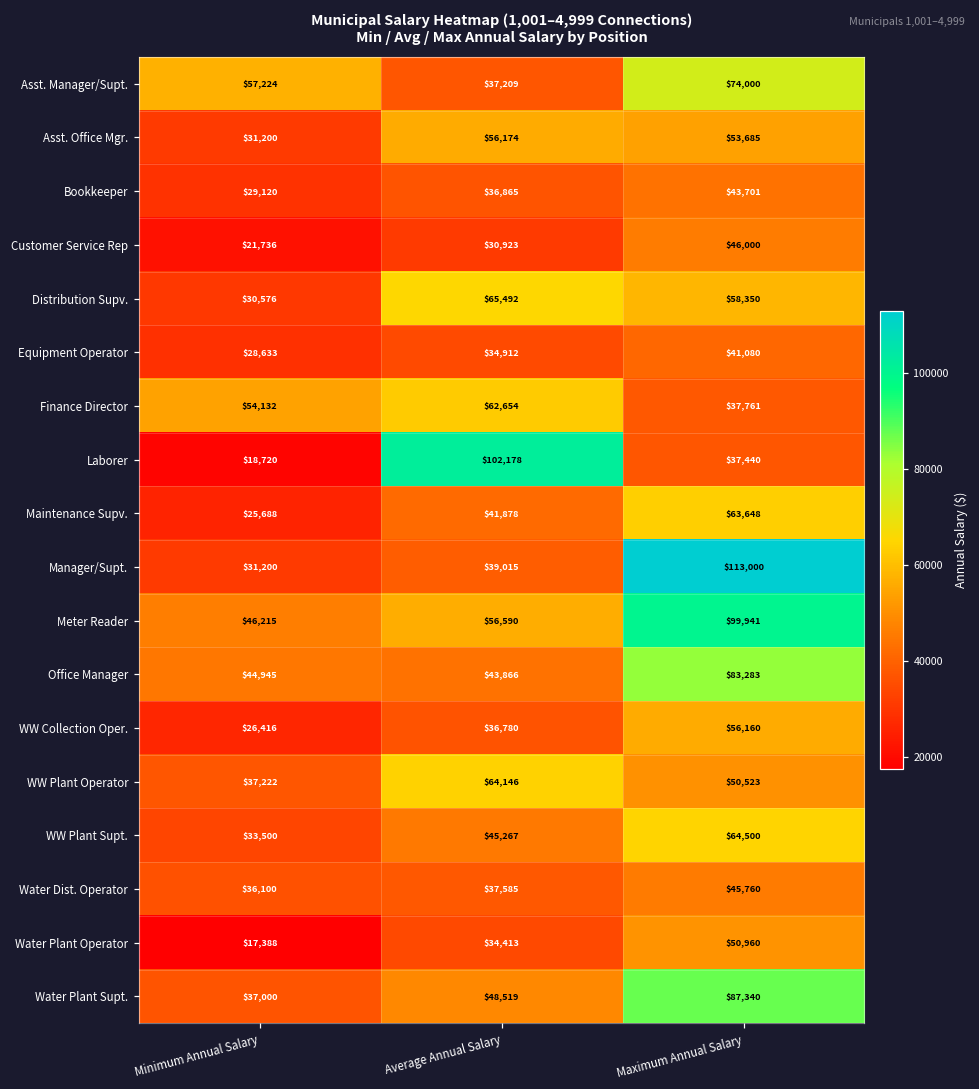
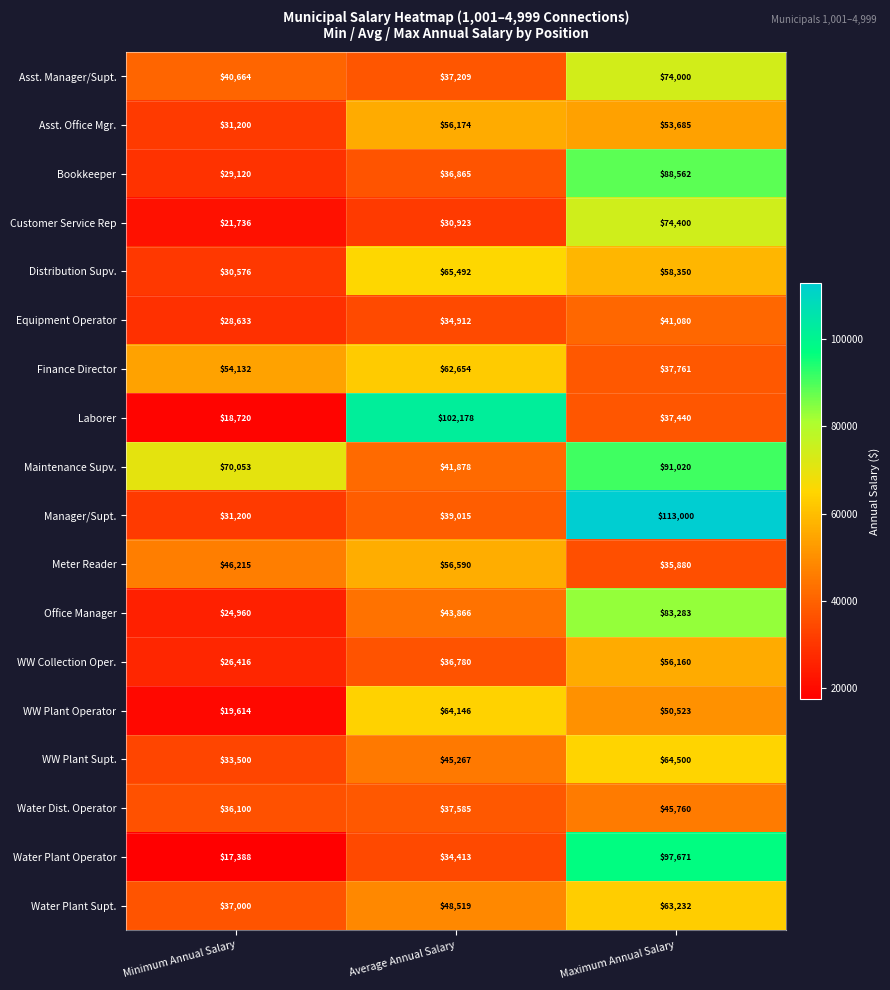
Asst. Manager/Supt., Minimum Annual Salary: $57,224 -> $40,664
Bookkeeper, Maximum Annual Salary: $43,701 -> $88,562
Customer Service Rep, Maximum Annual Salary: $46,000 -> $74,400
Maintenance Supv., Minimum Annual Salary: $25,688 -> $70,053
Maintenance Supv., Maximum Annual Salary: $63,648 -> $91,020
Meter Reader, Maximum Annual Salary: $99,941 -> $35,880
Office Manager, Minimum Annual Salary: $44,945 -> $24,960
WW Plant Operator, Minimum Annual Salary: $37,222 -> $19,614
Water Plant Operator, Maximum Annual Salary: $50,960 -> $97,671
Water Plant Supt., Maximum Annual Salary: $87,340 -> $63,232
